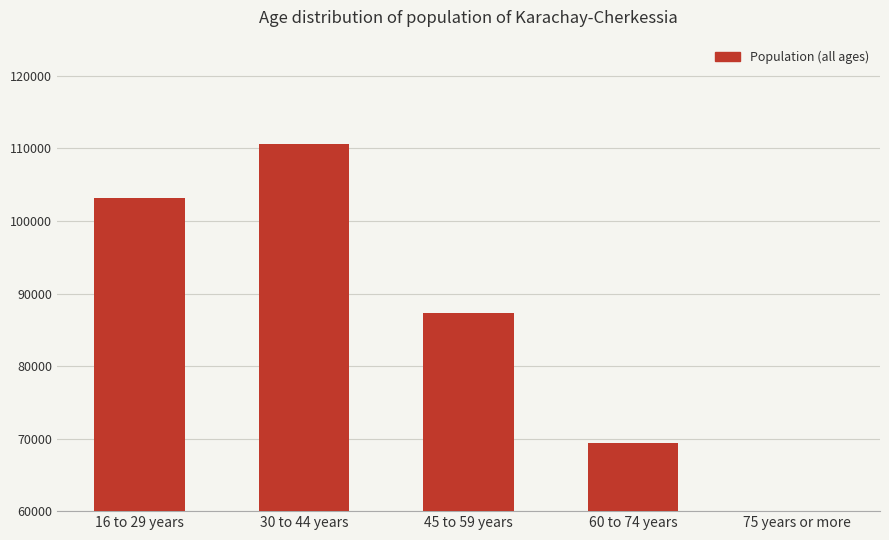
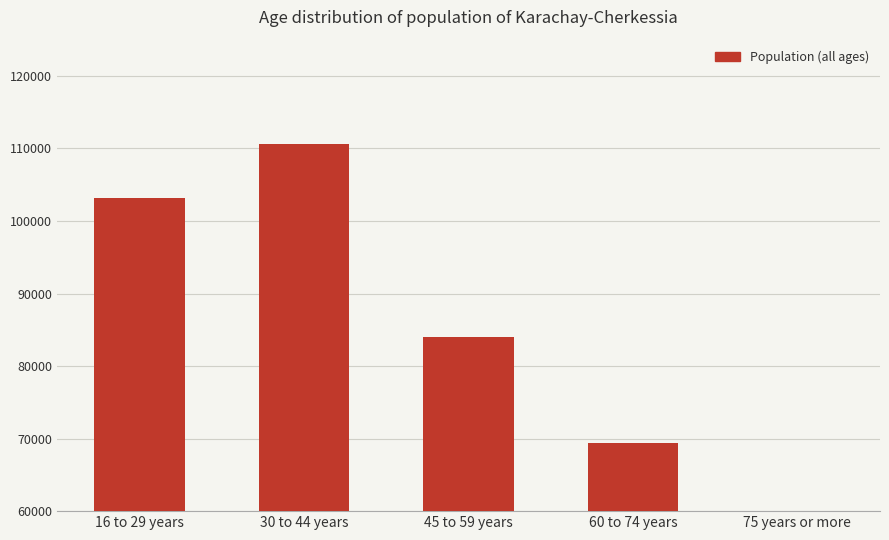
45 to 59 years: 87000 -> 84000
